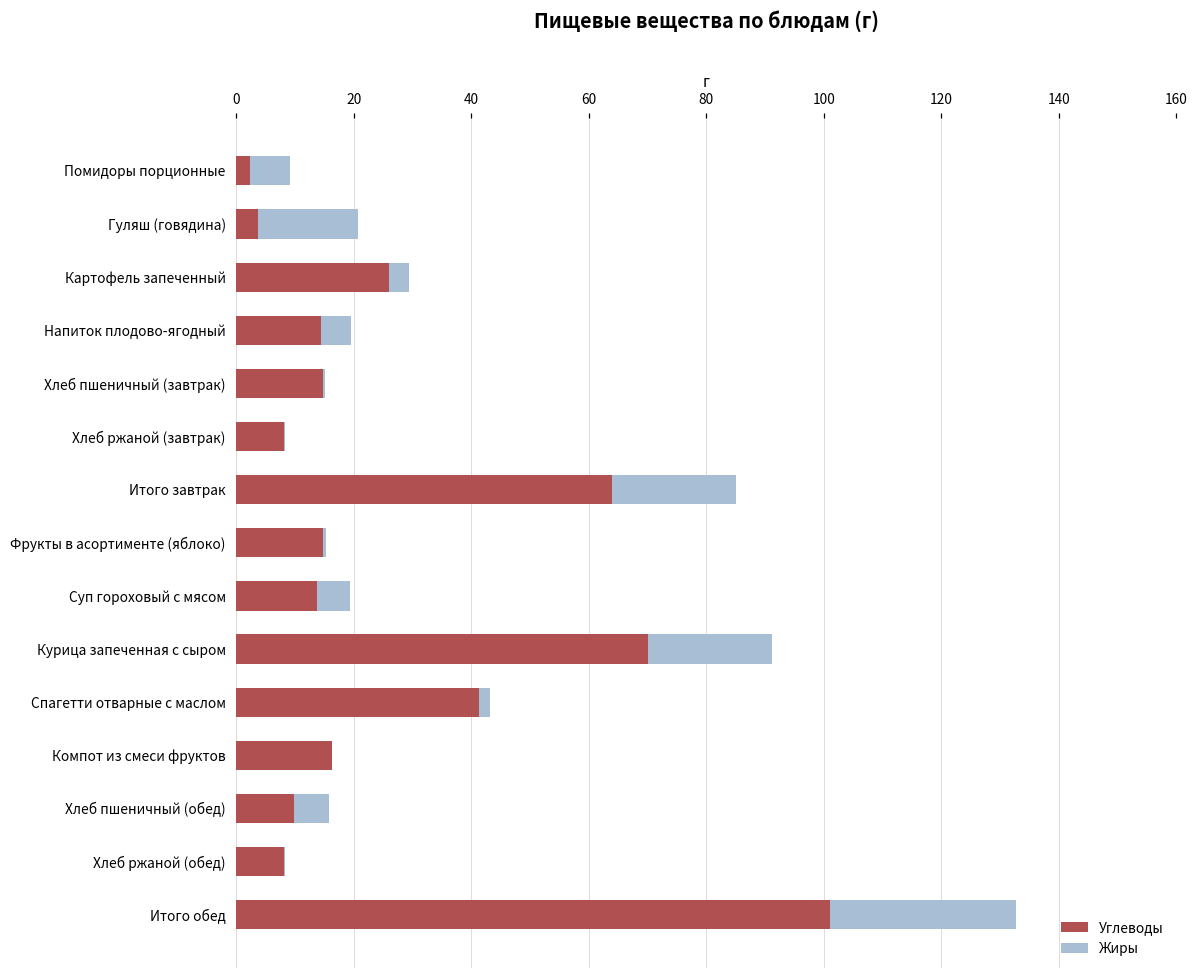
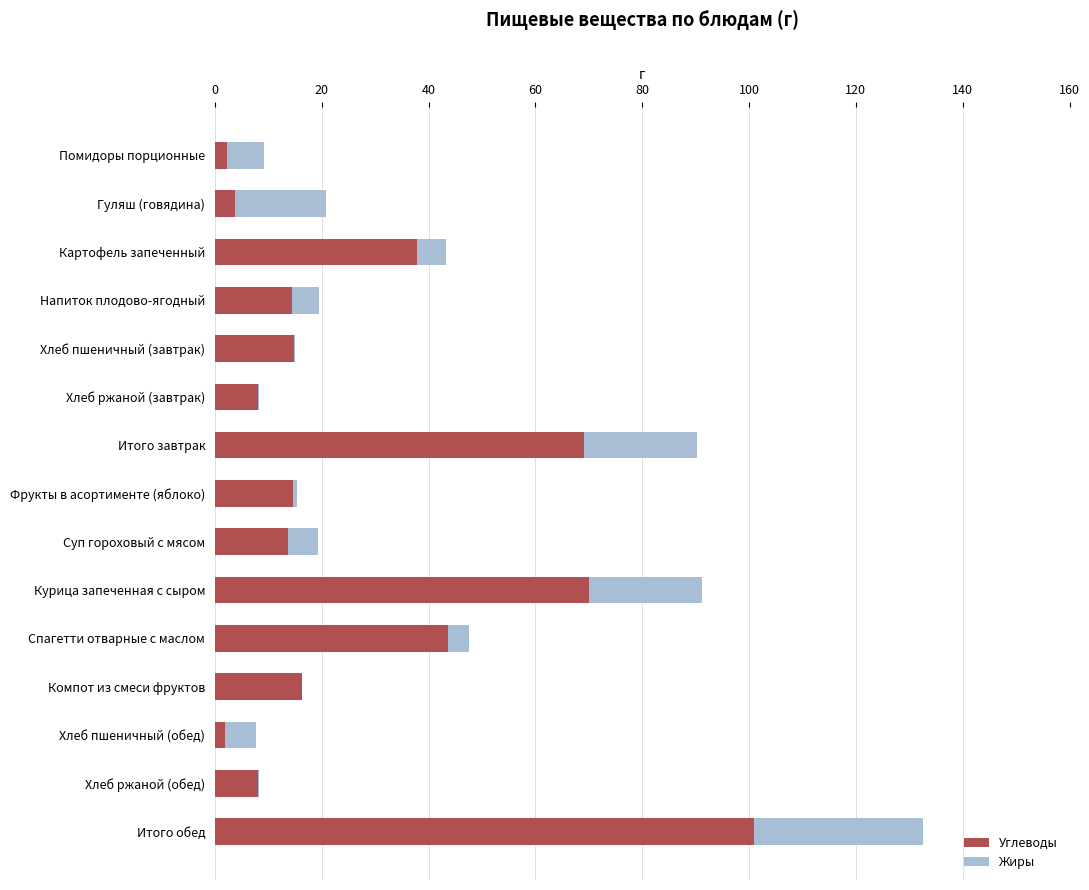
Углеводы, Картофель запеченный: 26 -> 38
Жиры, Картофель запеченный: 3 -> 6
Углеводы, Итого завтрак: 64 -> 69
Углеводы, Спагетти отварные с маслом: 41 -> 44
Жиры, Спагетти отварные с маслом: 2 -> 4
Углеводы, Хлеб пшеничный (обед): 10 -> 2
